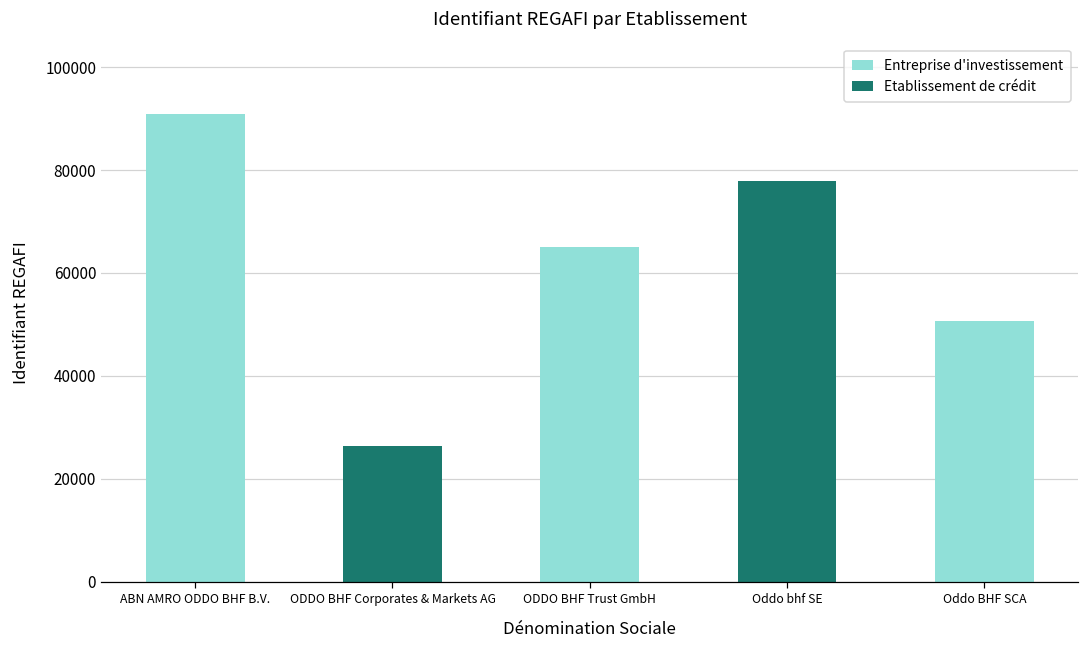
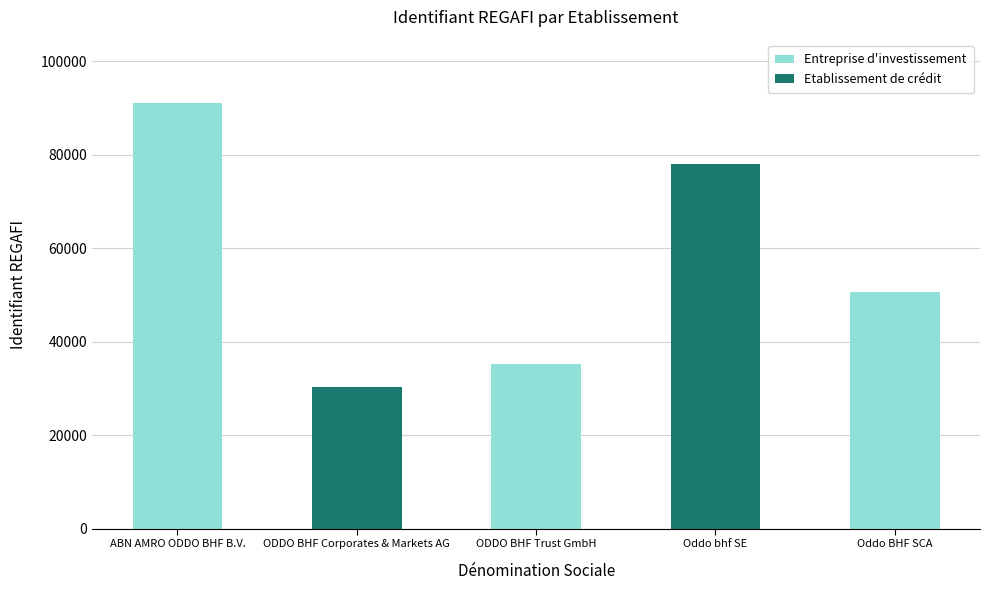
ODDO BHF Corporates & Markets AG: 26000 -> 30000
ODDO BHF Trust GmbH: 65000 -> 35000
